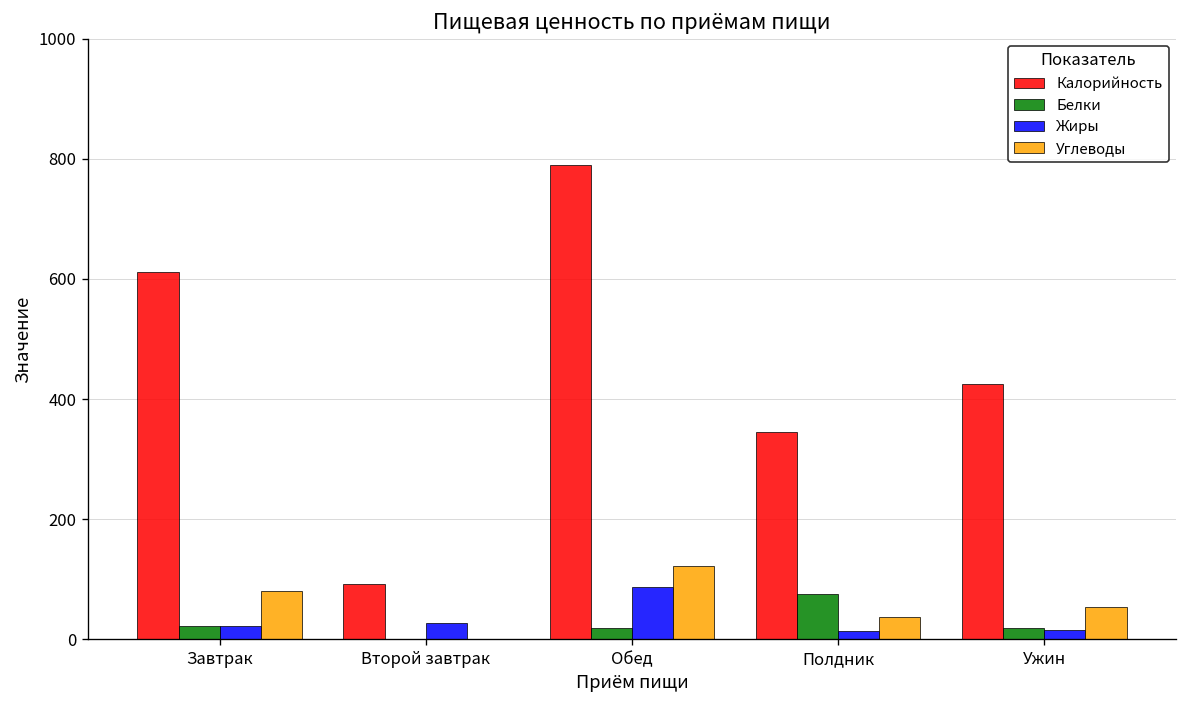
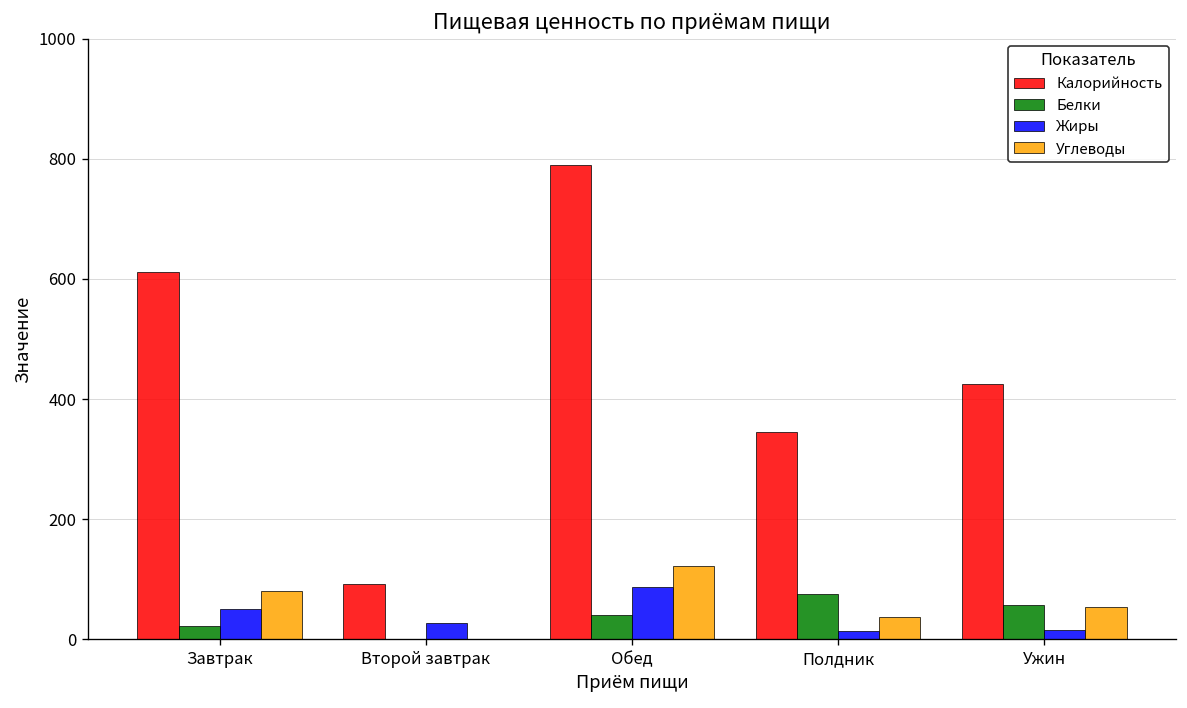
Жиры, Завтрак: 20 -> 50
Белки, Обед: 20 -> 40
Белки, Ужин: 20 -> 60
